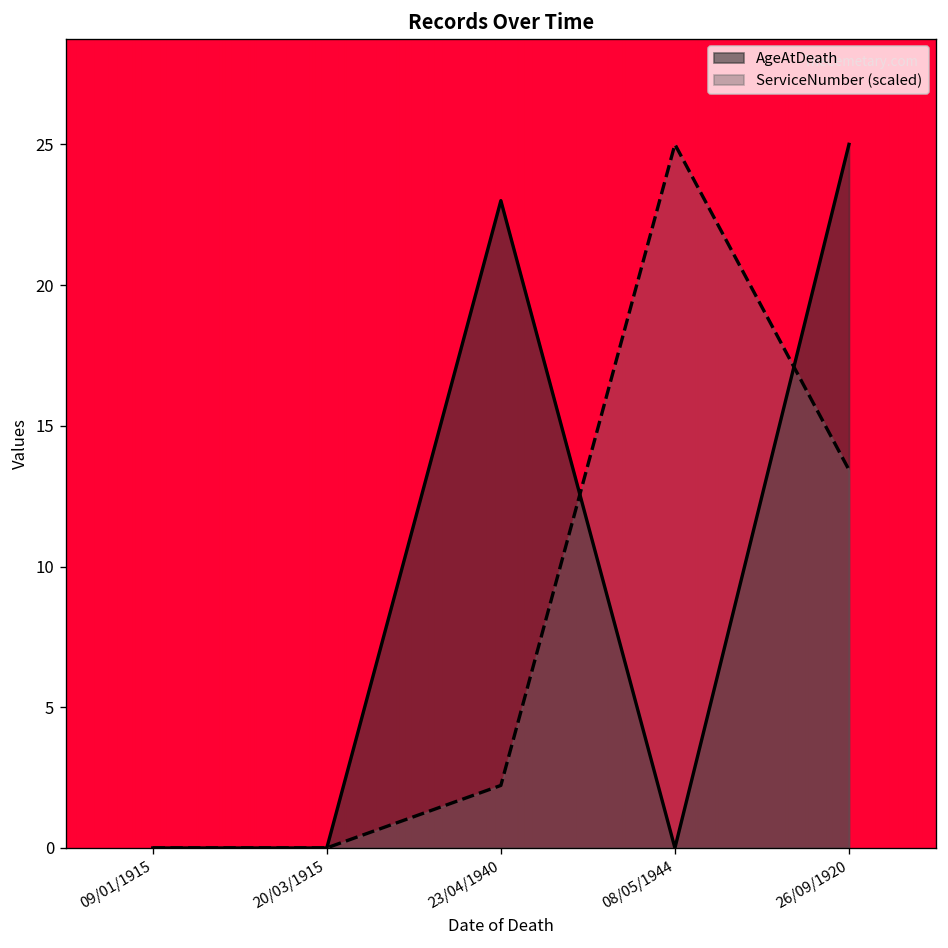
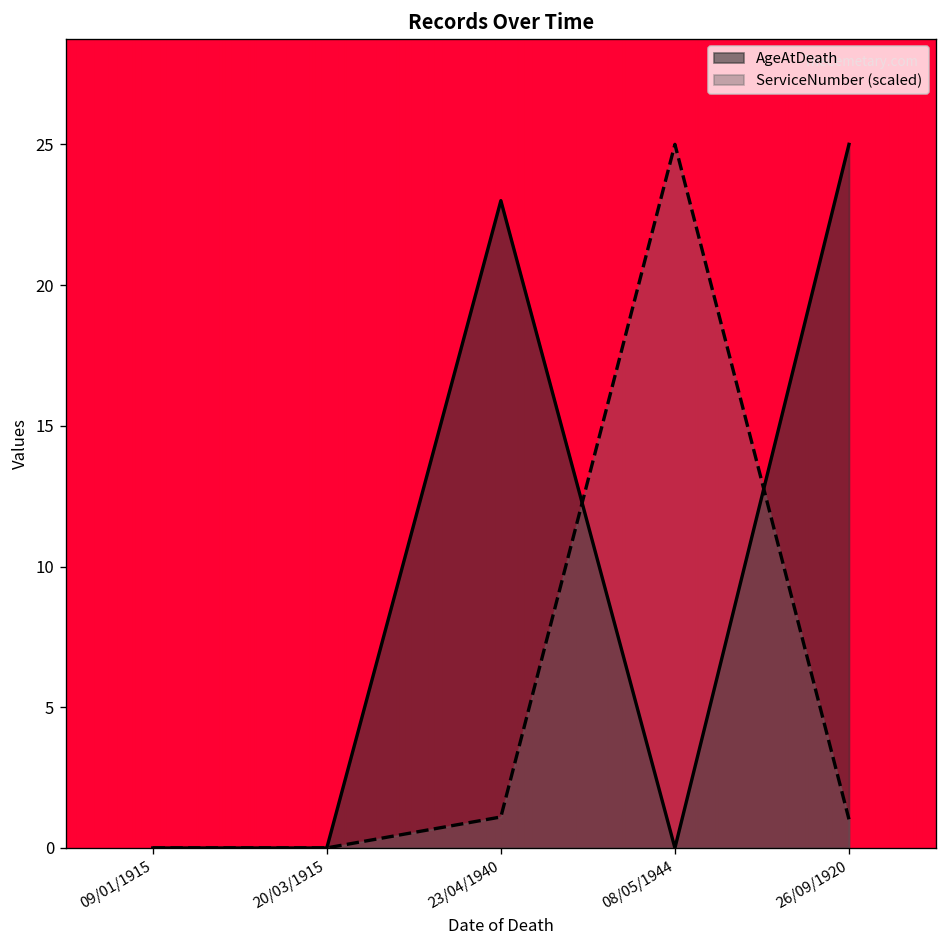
ServiceNumber (scaled), 23/04/1940: 2.2 -> 1.1
ServiceNumber (scaled), 26/09/1920: 13.4 -> 1.0
